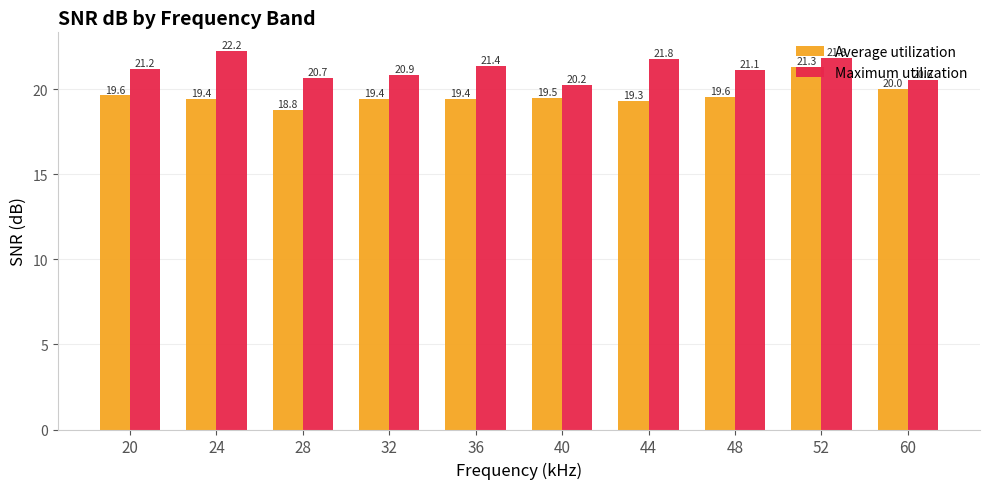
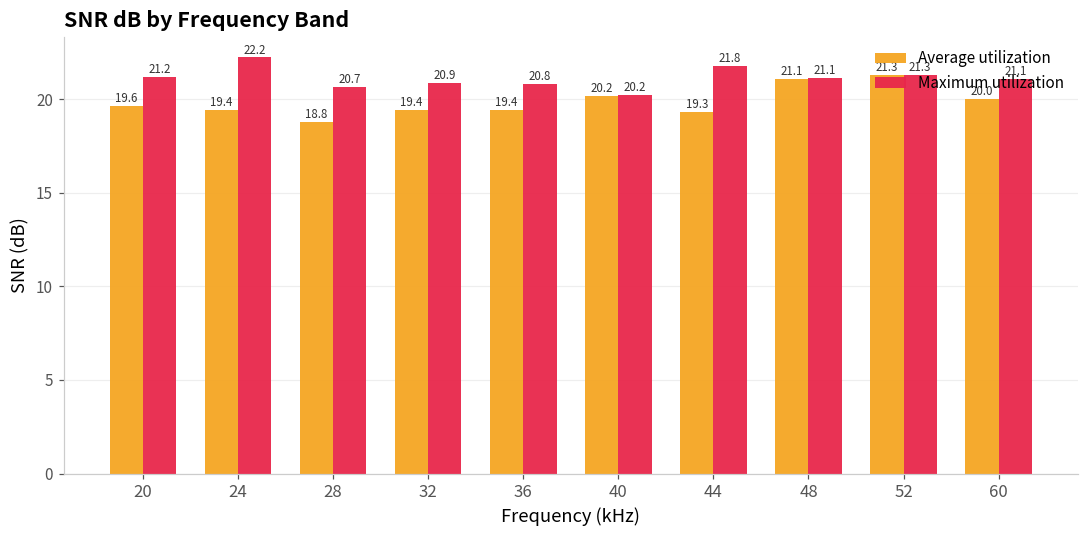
Maximum utilization, 36: 21.4 -> 20.8
Average utilization, 40: 19.5 -> 20.2
Average utilization, 48: 19.6 -> 21.1
Maximum utilization, 52: 21.8 -> 21.3
Maximum utilization, 60: 20.6 -> 21.1
